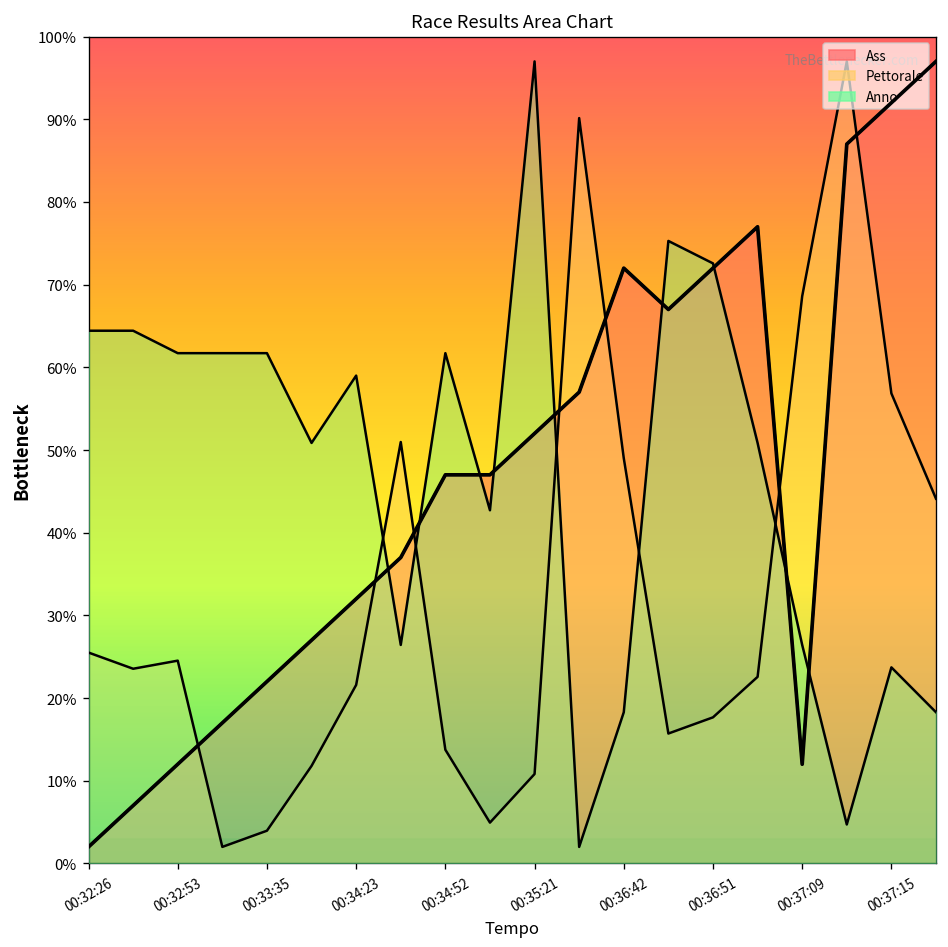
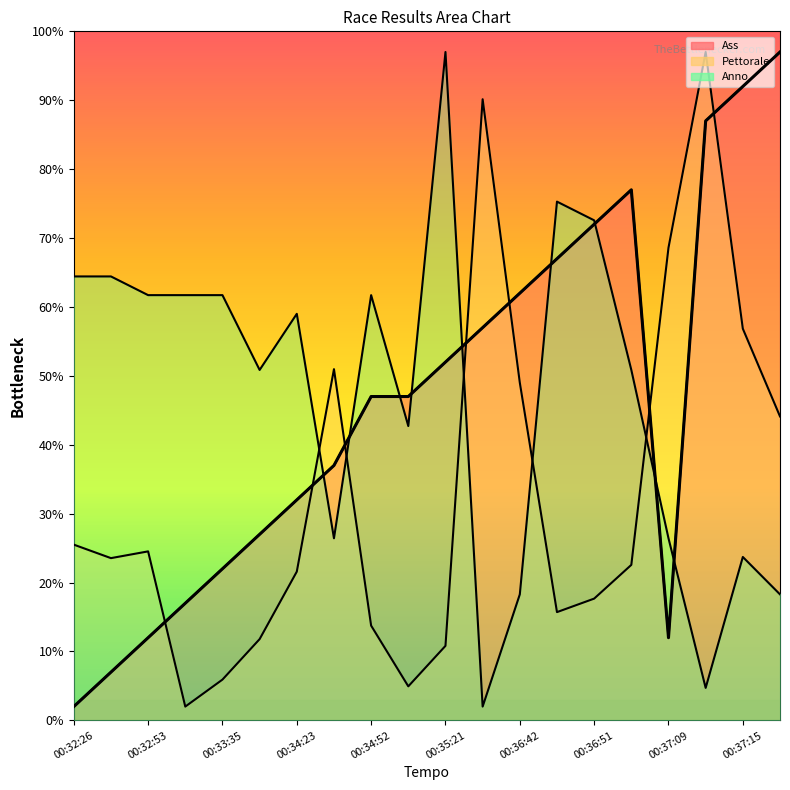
Pettorale, 00:33:35: 4% -> 6%
Ass, 00:36:42: 72% -> 62%
